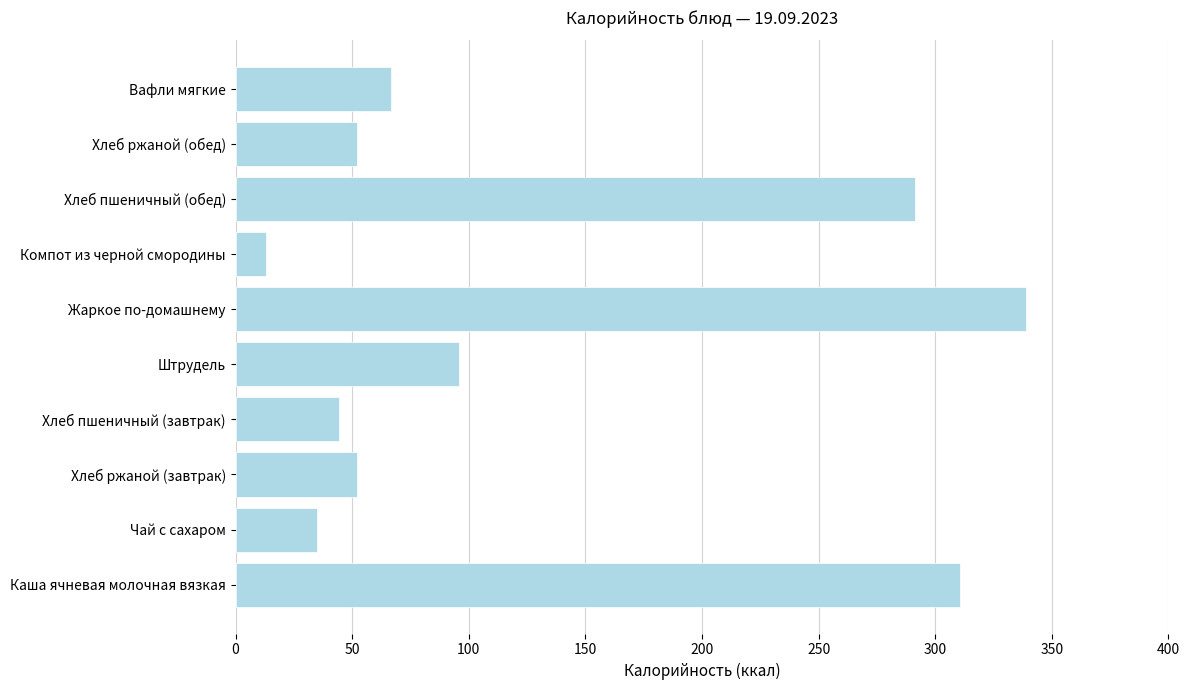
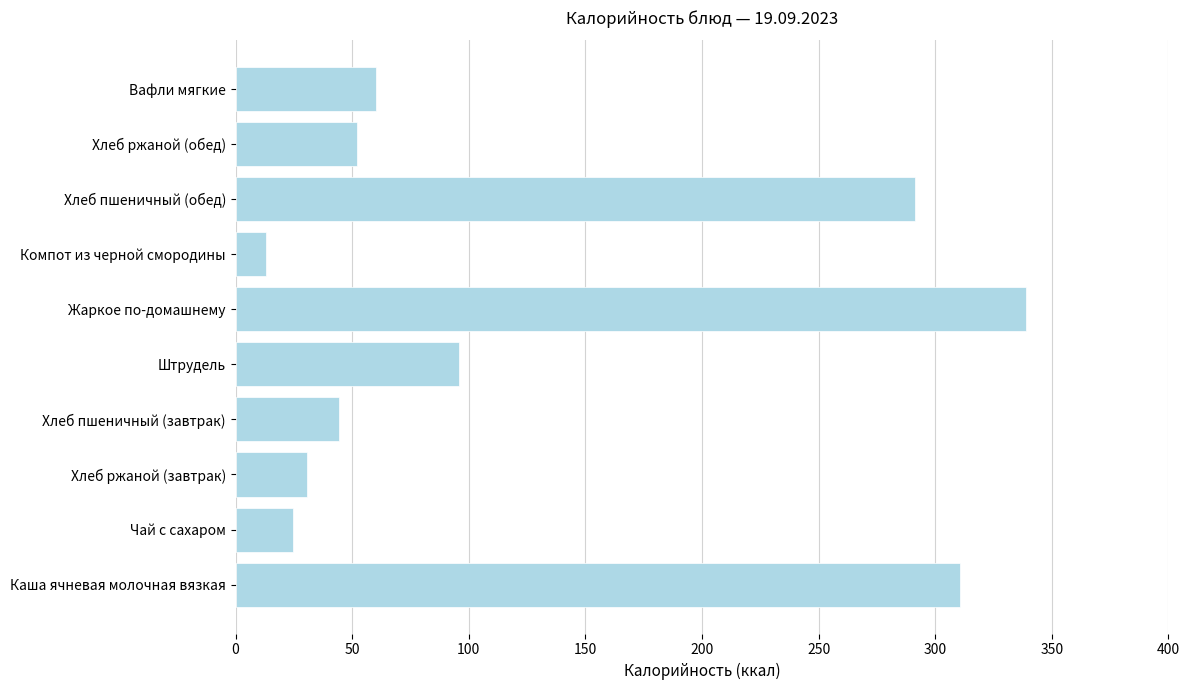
Вафли мягкие: 67 -> 60
Хлеб ржаной (завтрак): 52 -> 31
Чай с сахаром: 35 -> 25
